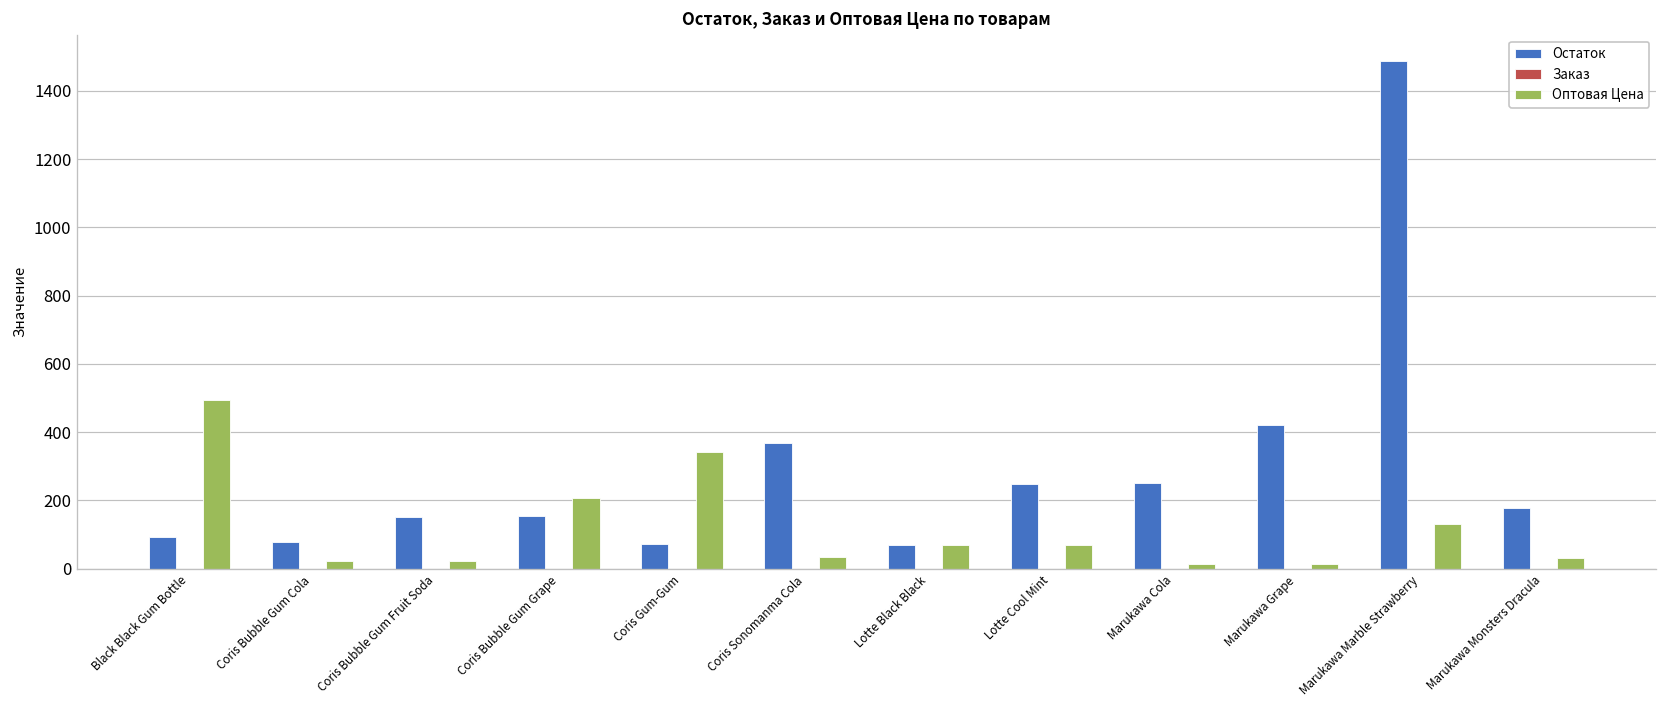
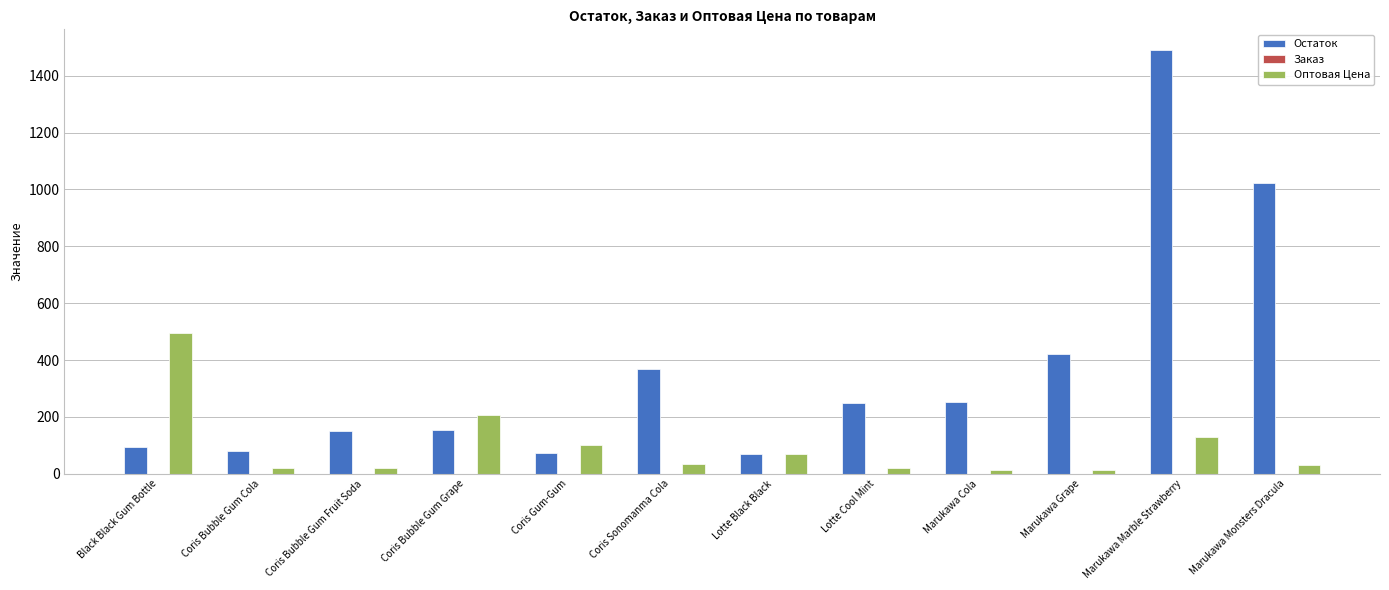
Оптовая Цена, Coris Gum-Gum: 340 -> 100
Оптовая Цена, Lotte Cool Mint: 70 -> 20
Остаток, Marukawa Monsters Dracula: 180 -> 1020
